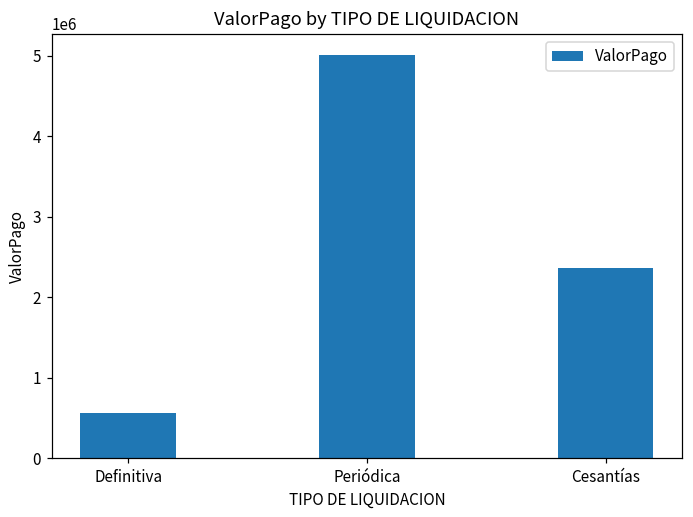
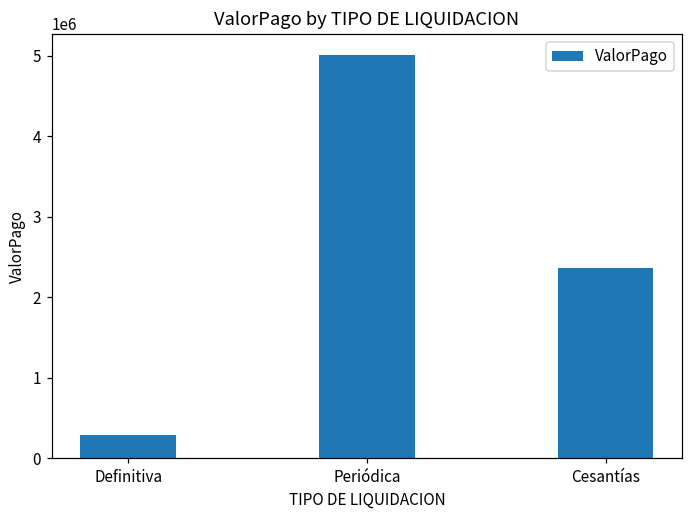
Definitiva: 600000 -> 300000
